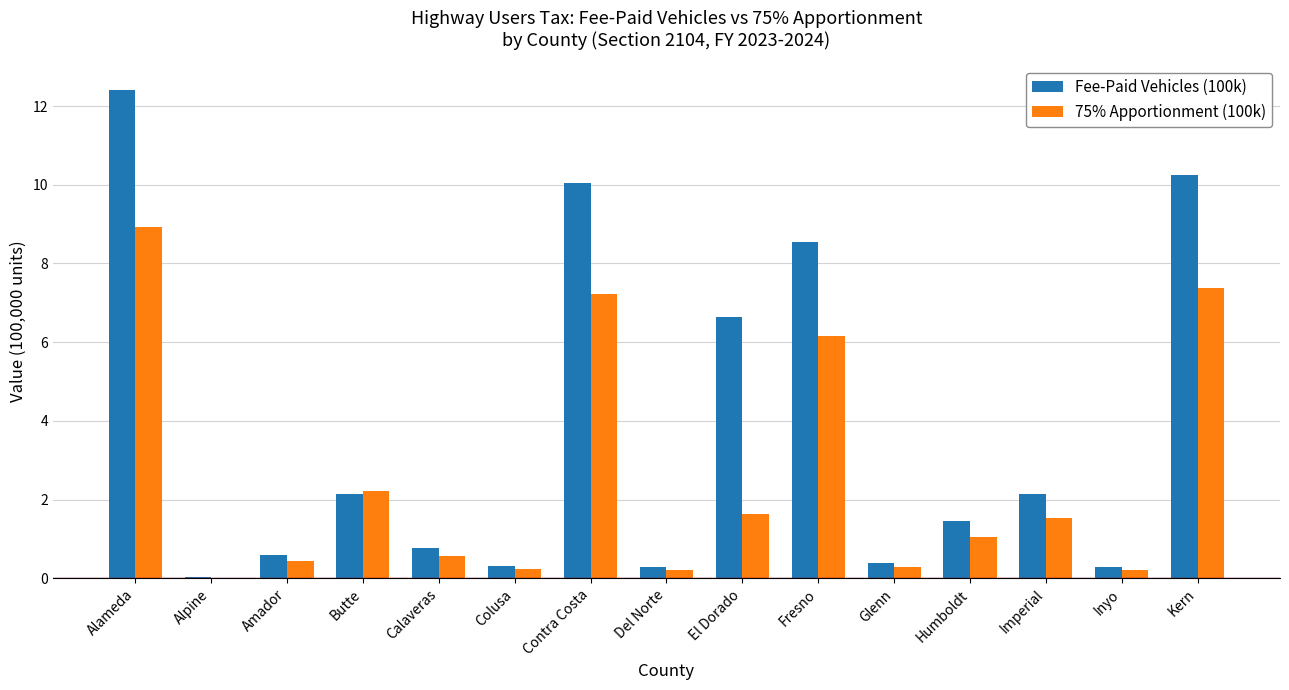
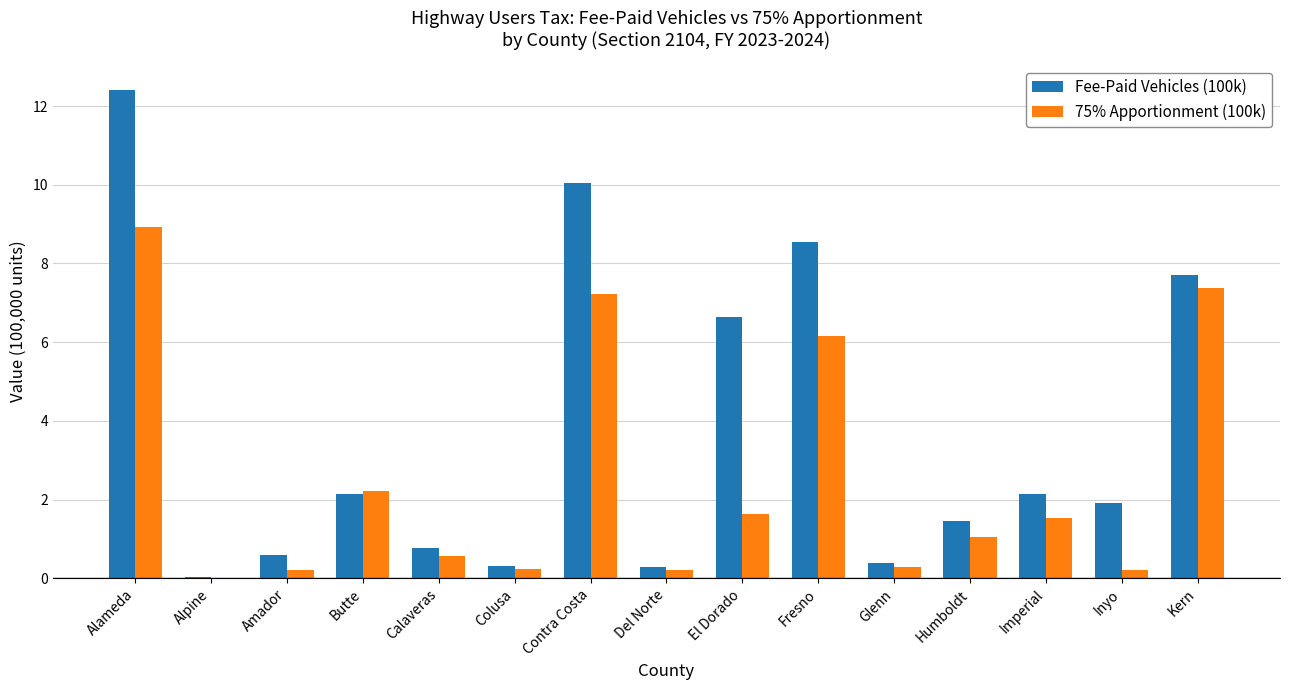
75% Apportionment (100k), Amador: 0.4 -> 0.2
Fee-Paid Vehicles (100k), Inyo: 0.3 -> 1.9
Fee-Paid Vehicles (100k), Kern: 10.3 -> 7.7
